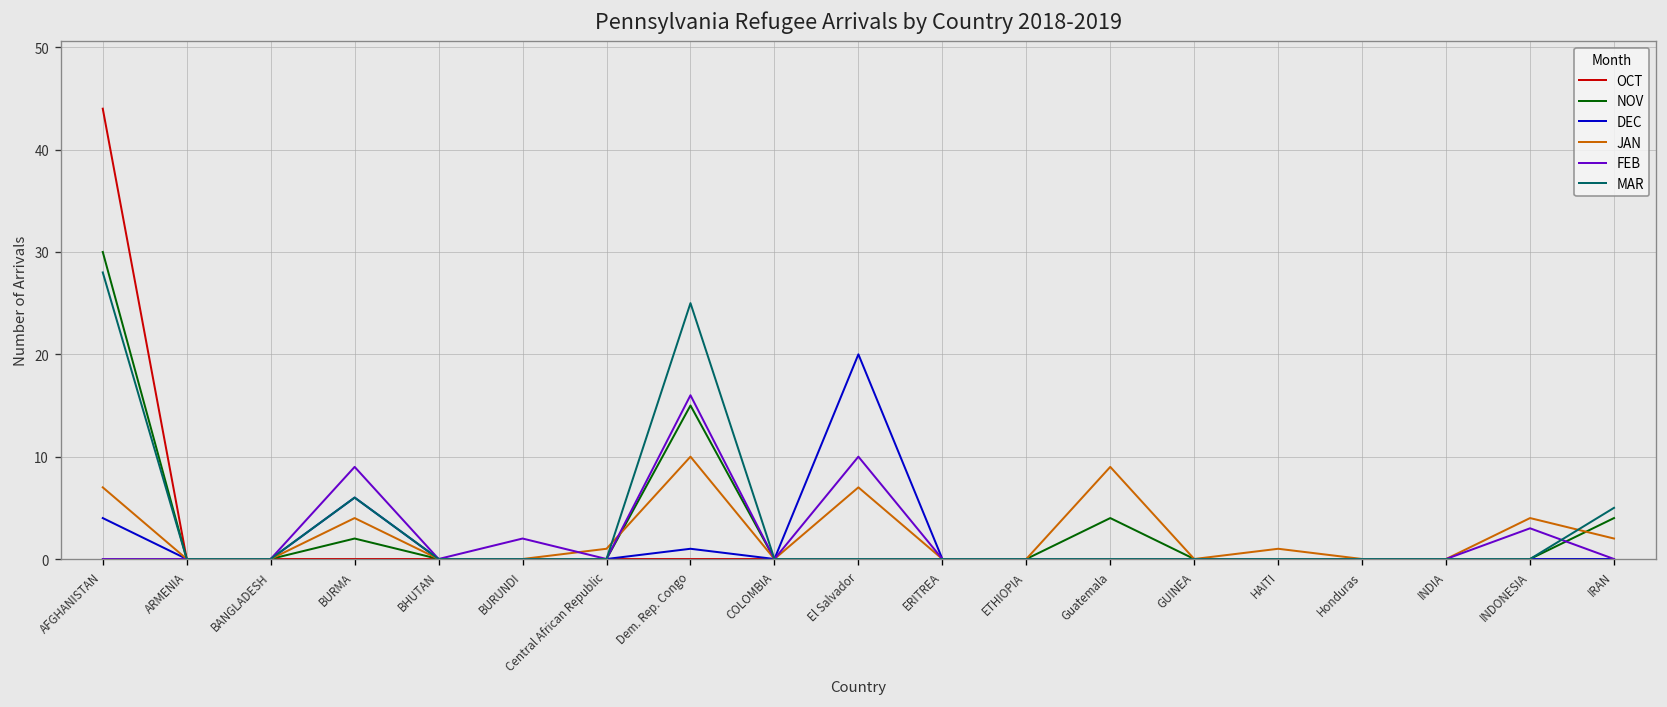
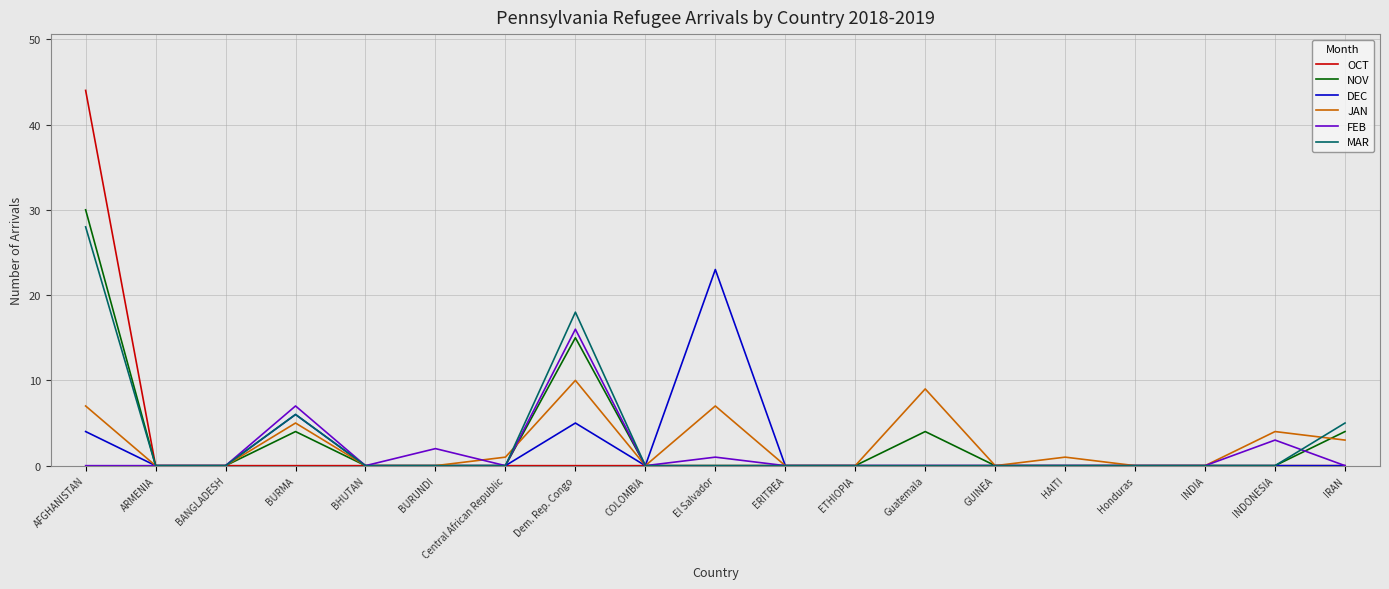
NOV, BURMA: 2 -> 4
JAN, BURMA: 4 -> 5
FEB, BURMA: 9 -> 7
DEC, Dem. Rep. Congo: 1 -> 5
MAR, Dem. Rep. Congo: 25 -> 18
DEC, El Salvador: 20 -> 23
FEB, El Salvador: 10 -> 1
JAN, IRAN: 2 -> 3
